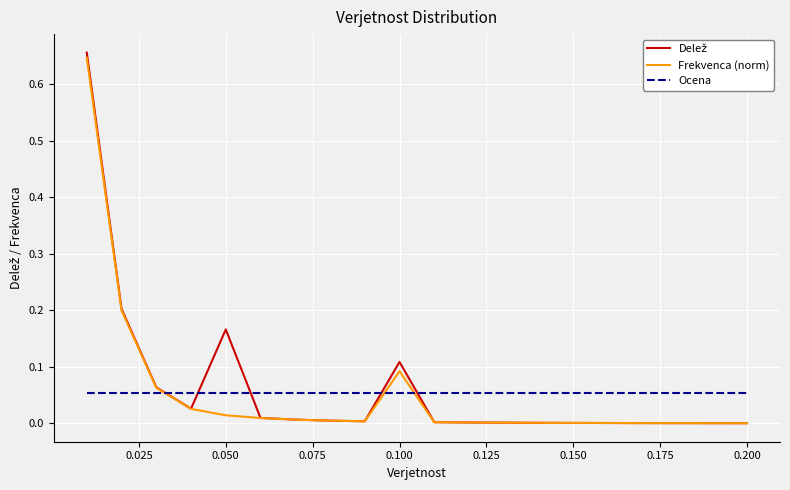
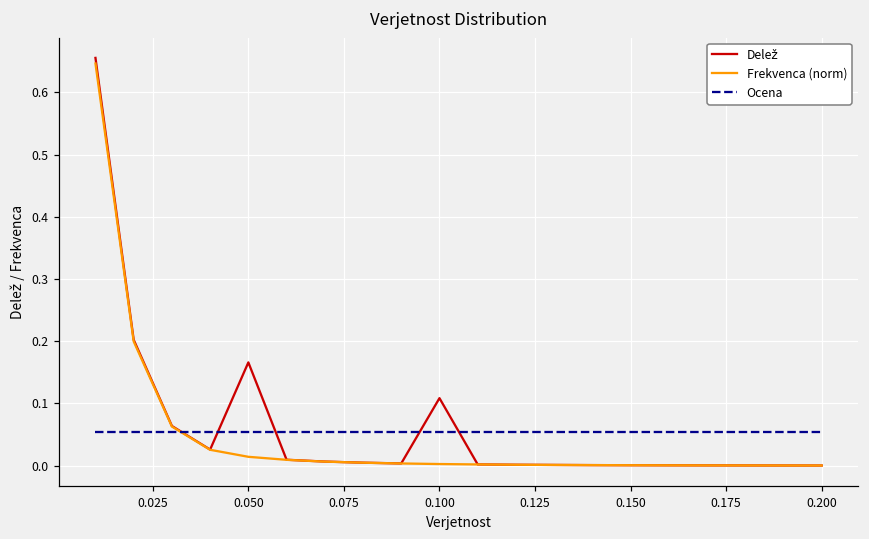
Frekvenca (norm), 0.100: 0.09 -> 0.00
